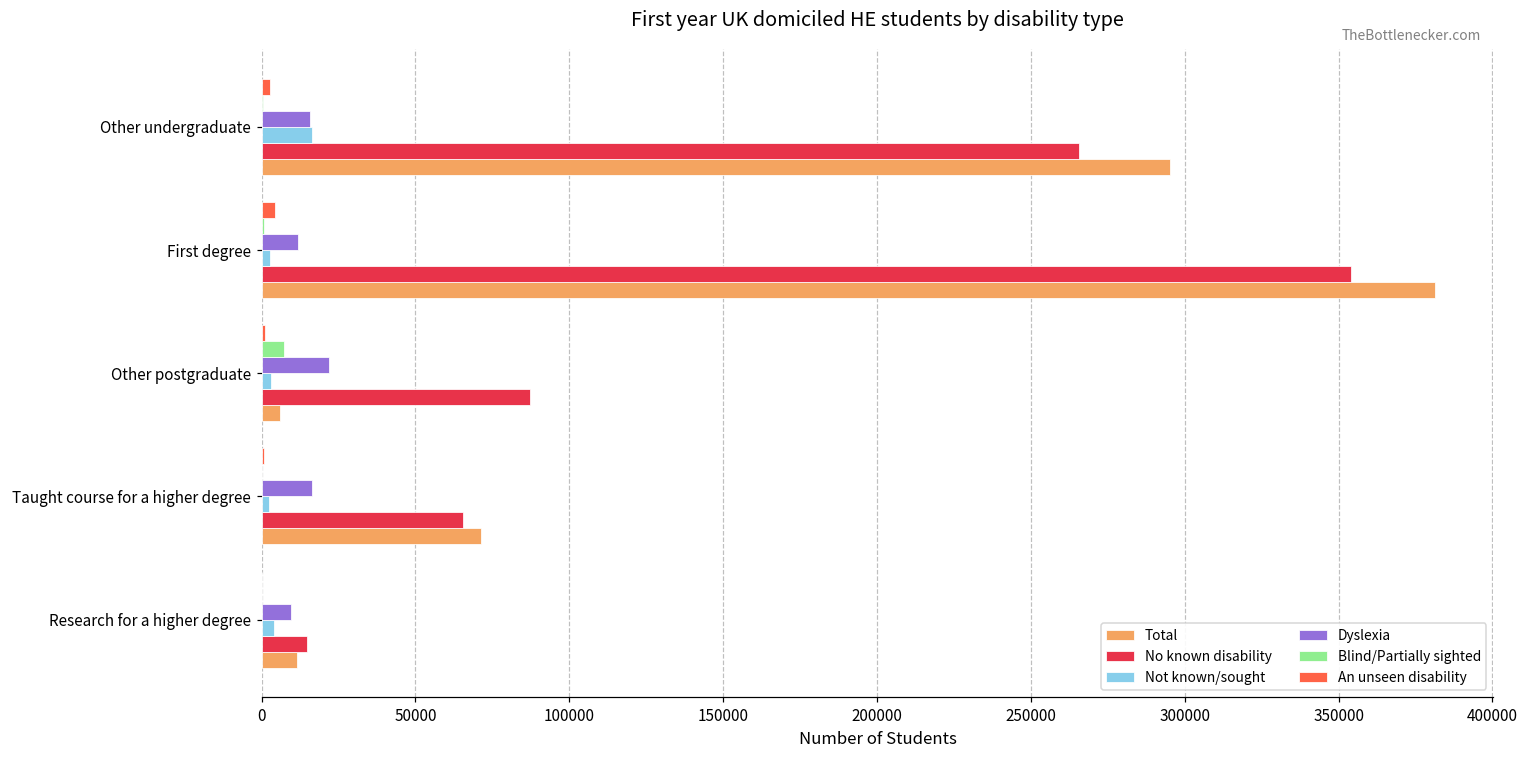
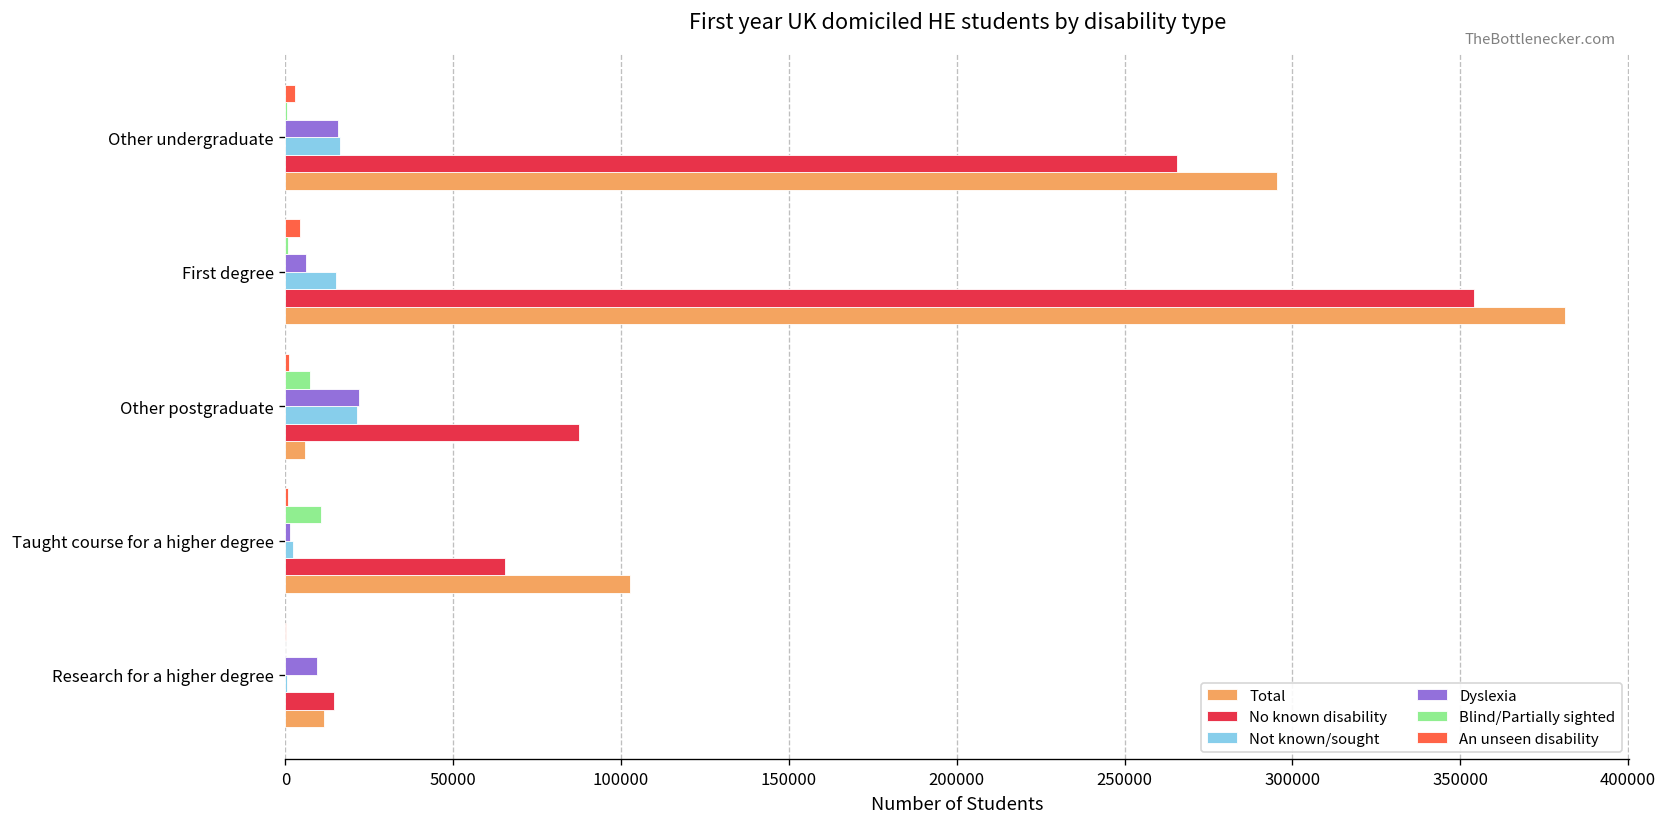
Dyslexia, First degree: 12000 -> 6000
Not known/sought, First degree: 3000 -> 15000
Not known/sought, Other postgraduate: 3000 -> 21000
Blind/Partially sighted, Taught course for a higher degree: 0 -> 11000
Dyslexia, Taught course for a higher degree: 16000 -> 1000
Total, Taught course for a higher degree: 71000 -> 103000
Not known/sought, Research for a higher degree: 4000 -> 1000
